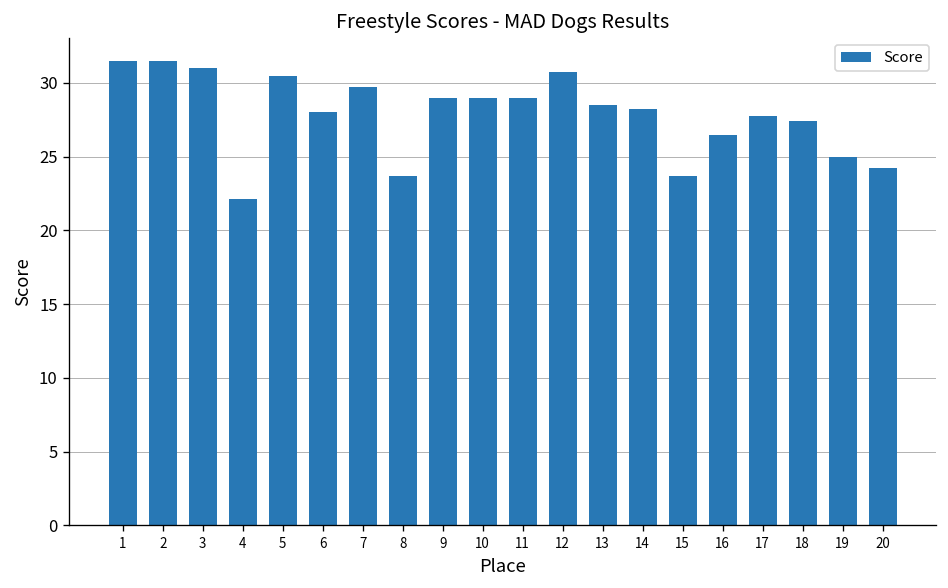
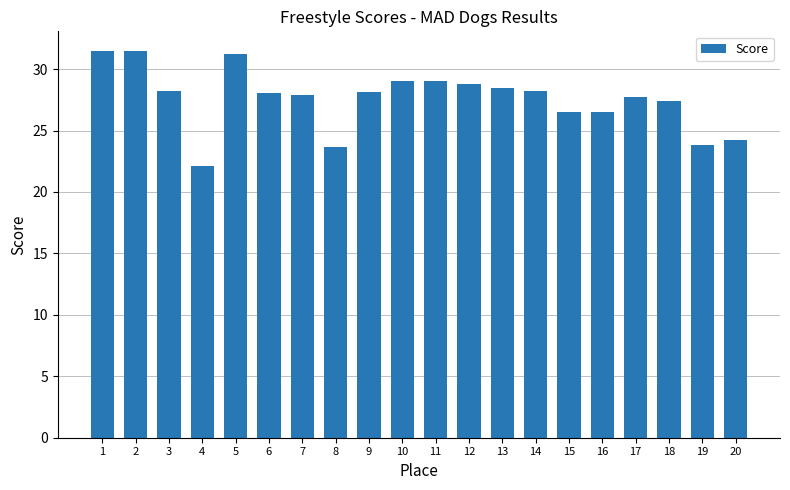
3: 31.0 -> 28.2
5: 30.5 -> 31.2
7: 29.8 -> 27.9
9: 29.0 -> 28.1
12: 30.8 -> 28.8
15: 23.7 -> 26.5
19: 25.0 -> 23.8
